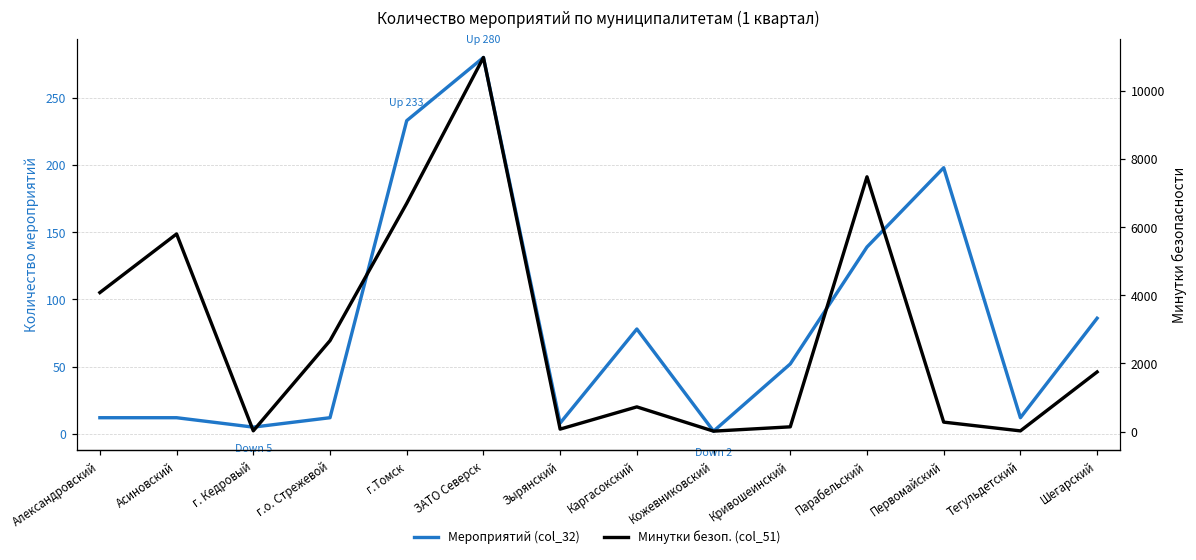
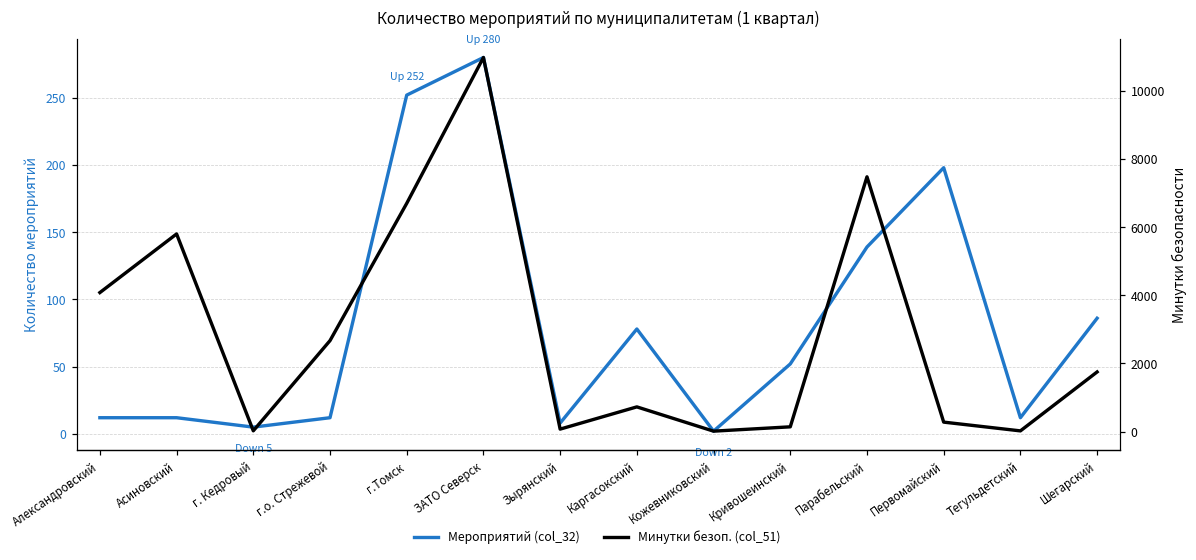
Мероприятий (col_32), г.Томск: 233 -> 252
